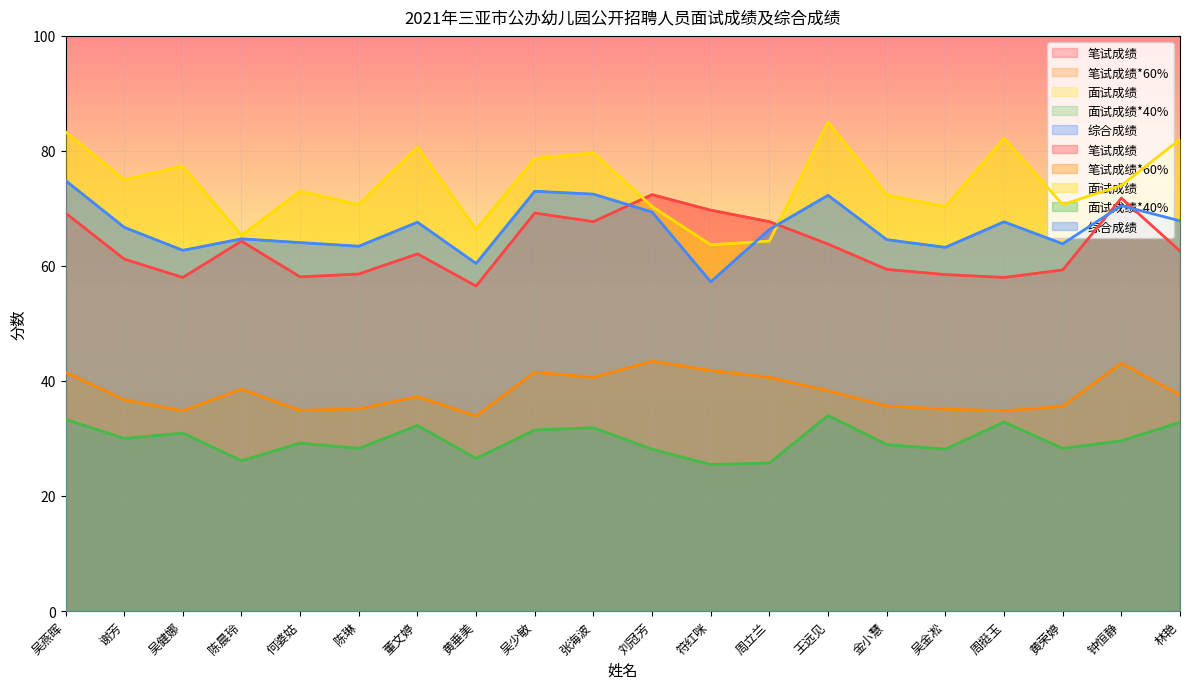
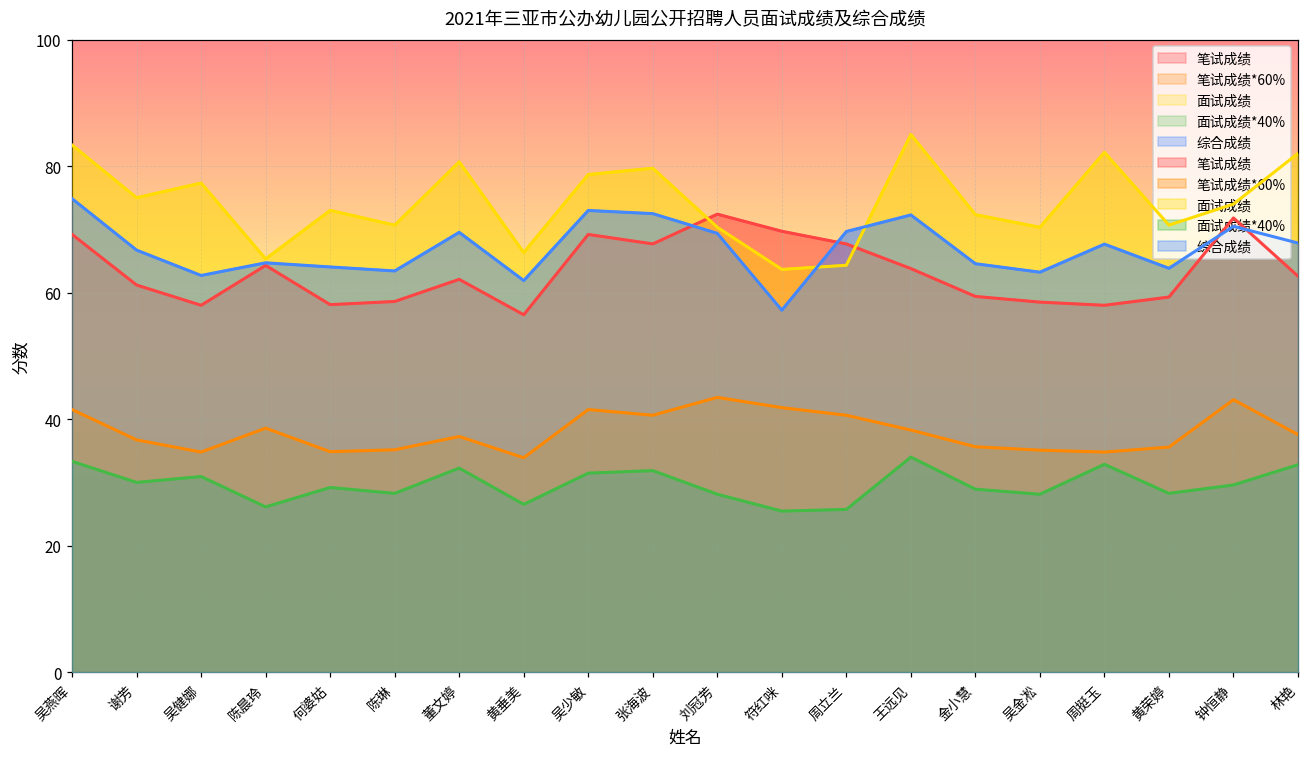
综合成绩, 董文婷: 68 -> 70
综合成绩, 黄垂美: 60 -> 62
综合成绩, 周立兰: 66 -> 70
